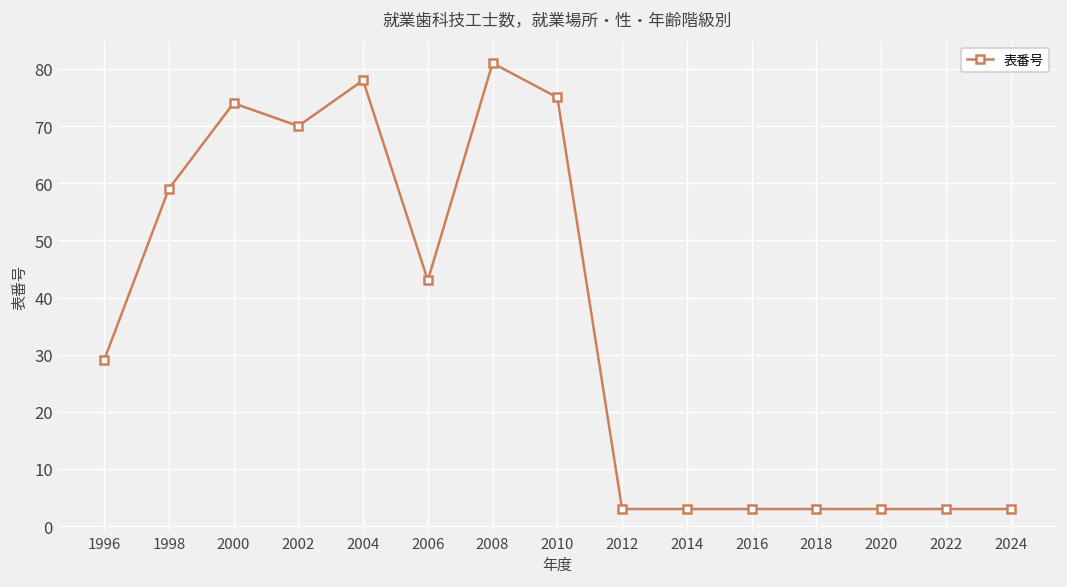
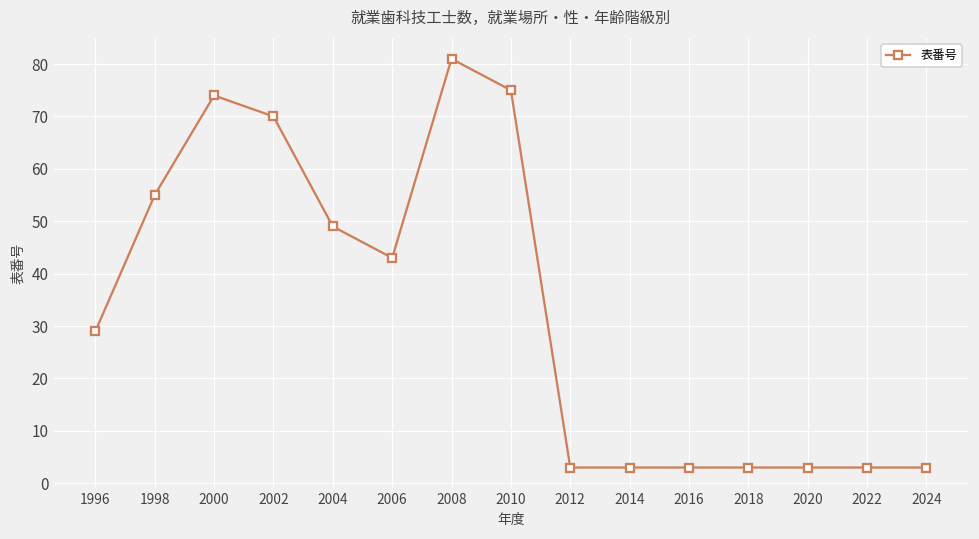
1998: 59 -> 55
2004: 78 -> 49
